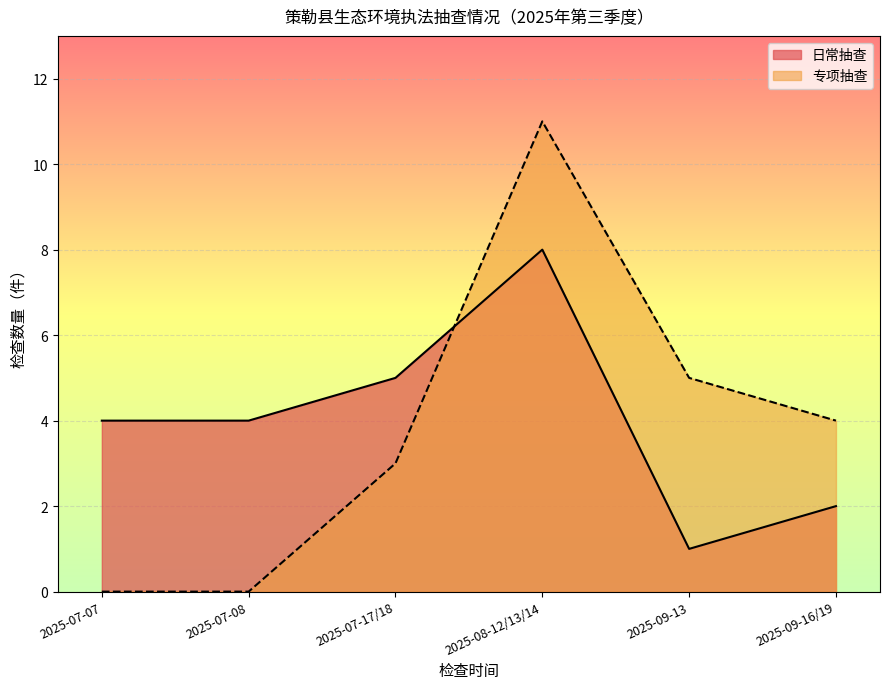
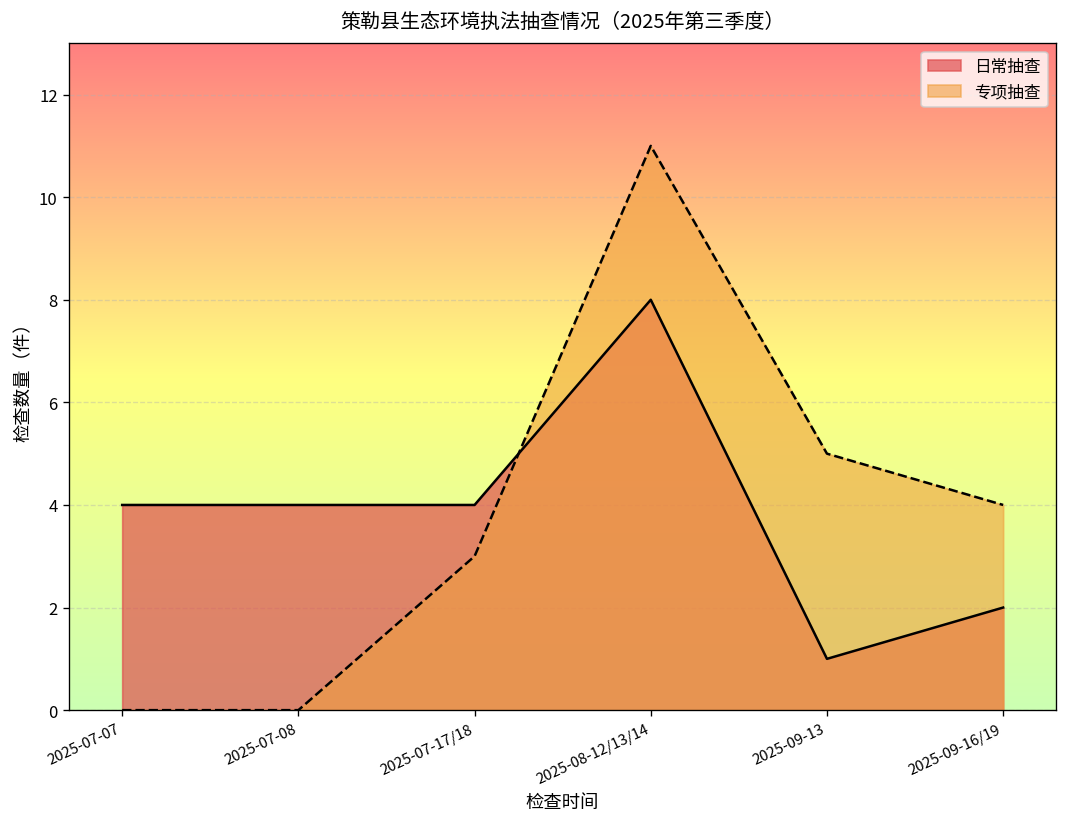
日常抽查, 2025-07-17/18: 5 -> 4
